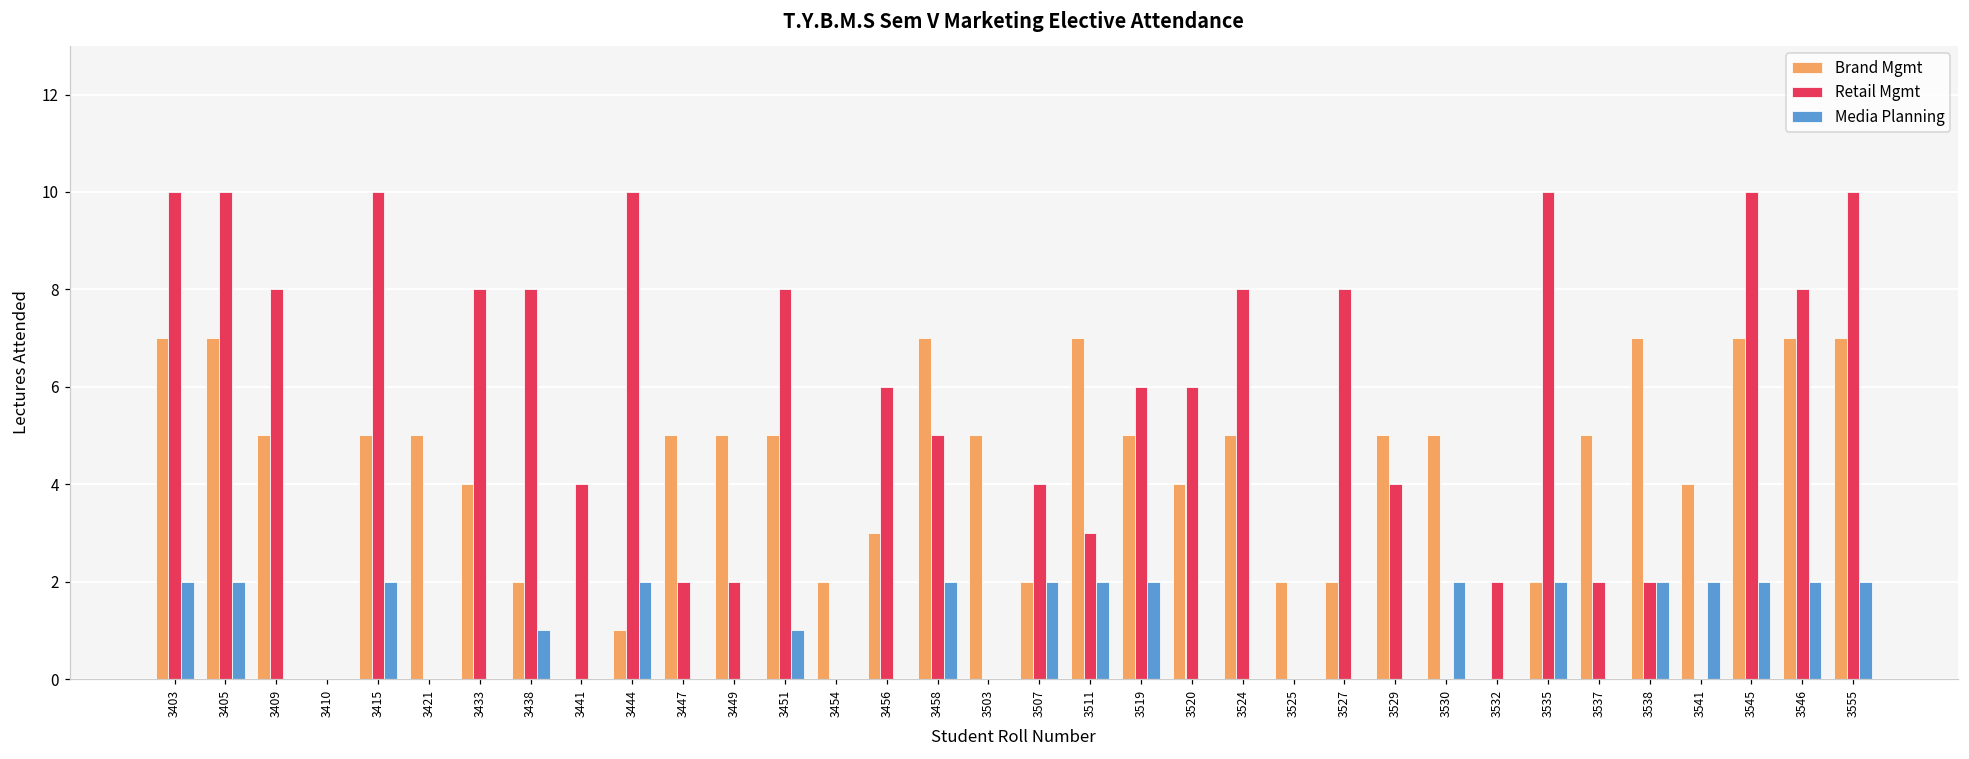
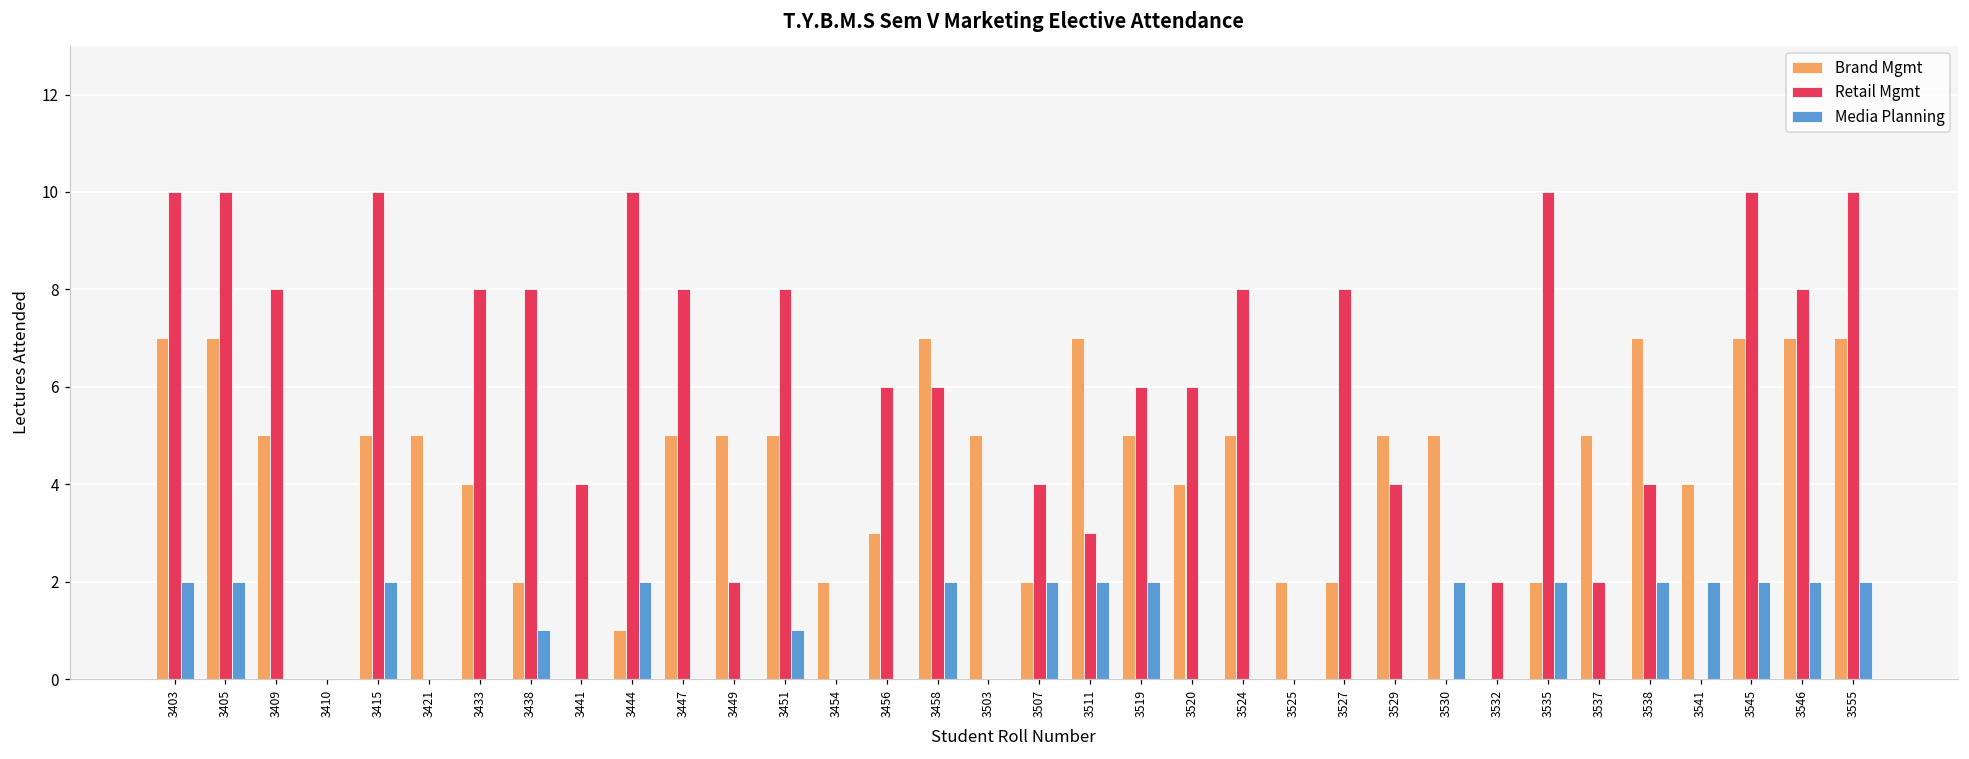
Retail Mgmt, 3447: 2 -> 8
Retail Mgmt, 3458: 5 -> 6
Retail Mgmt, 3538: 2 -> 4
